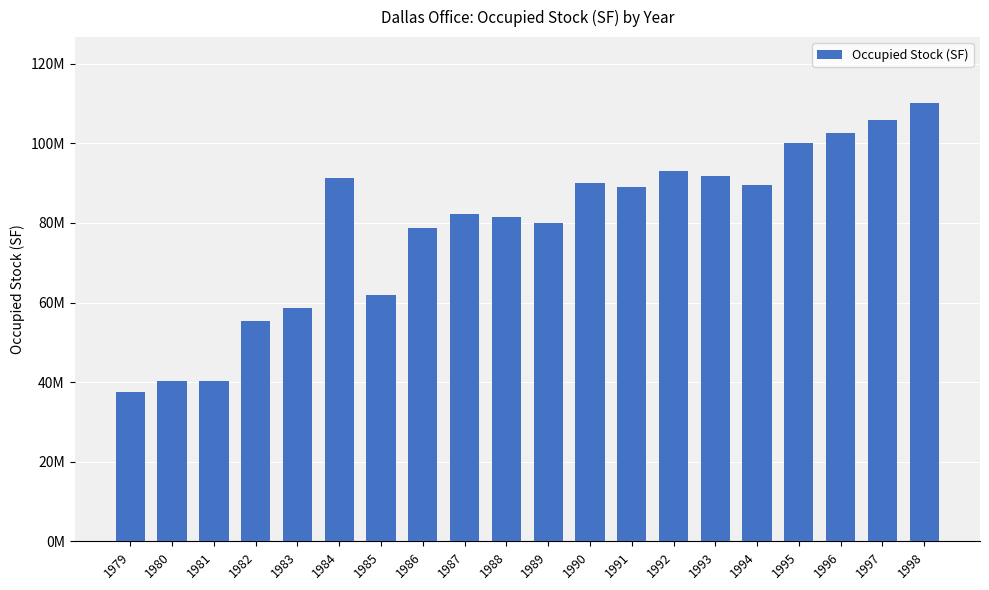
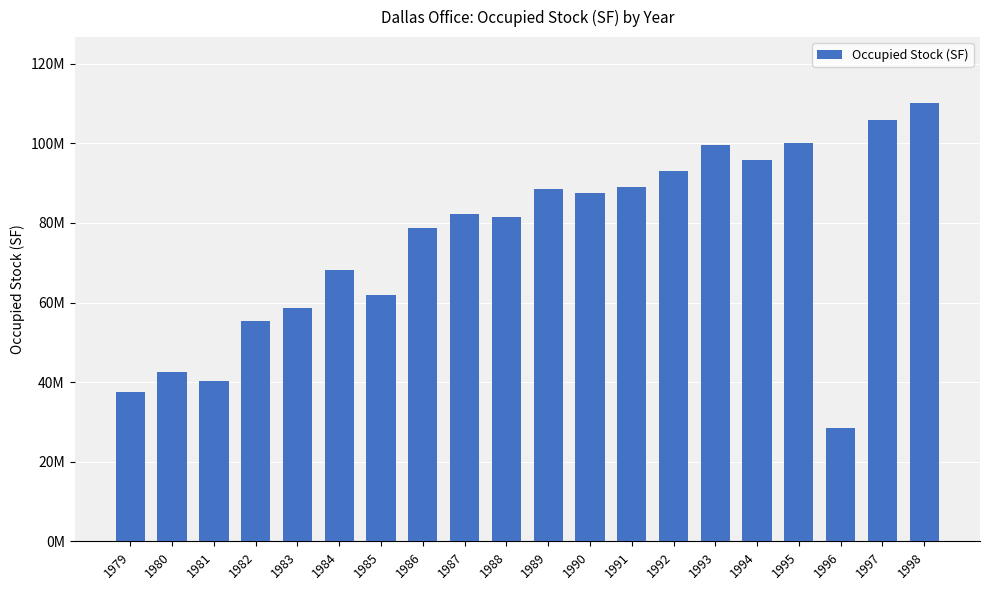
1980: 40000000 -> 43000000
1984: 91000000 -> 68000000
1989: 80000000 -> 89000000
1990: 90000000 -> 88000000
1993: 92000000 -> 100000000
1994: 90000000 -> 96000000
1996: 103000000 -> 28000000
